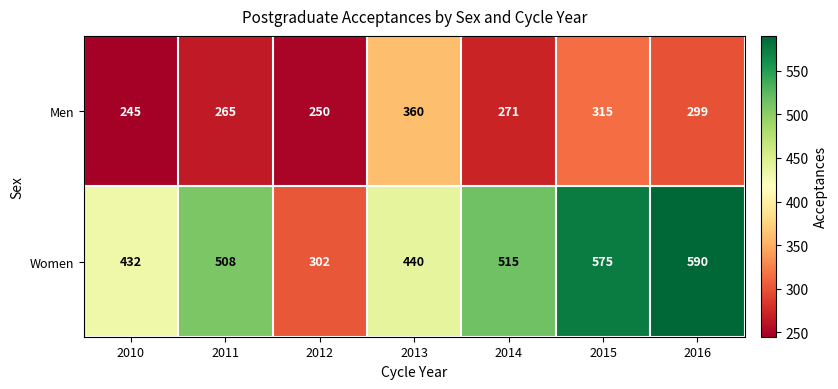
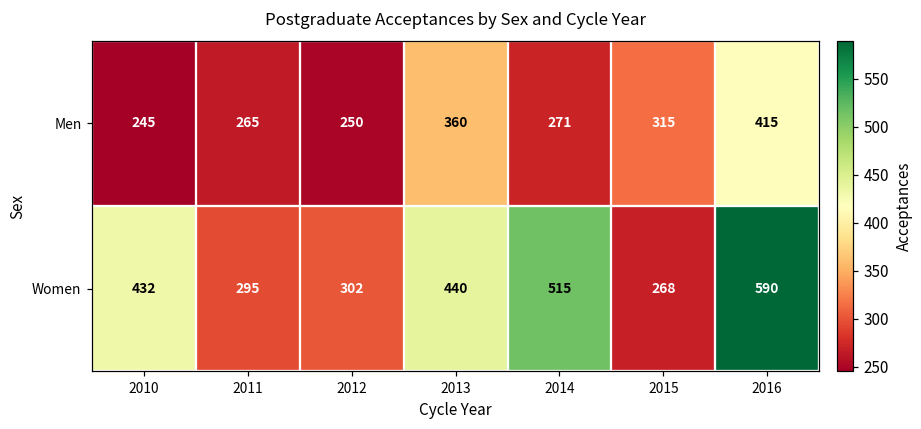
Men, 2016: 299 -> 415
Women, 2011: 508 -> 295
Women, 2015: 575 -> 268
